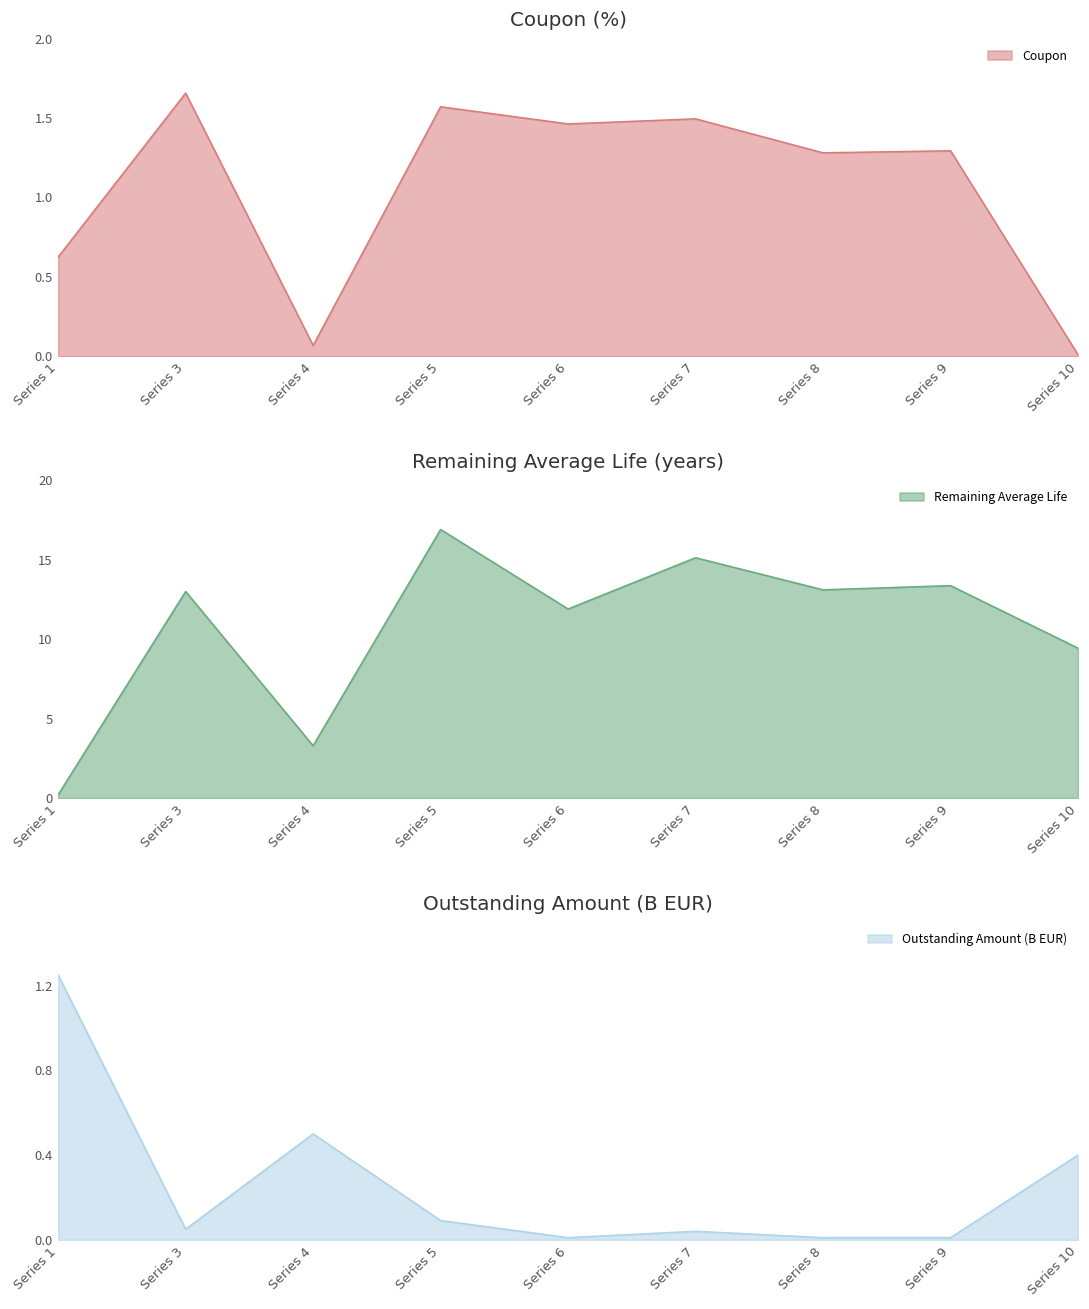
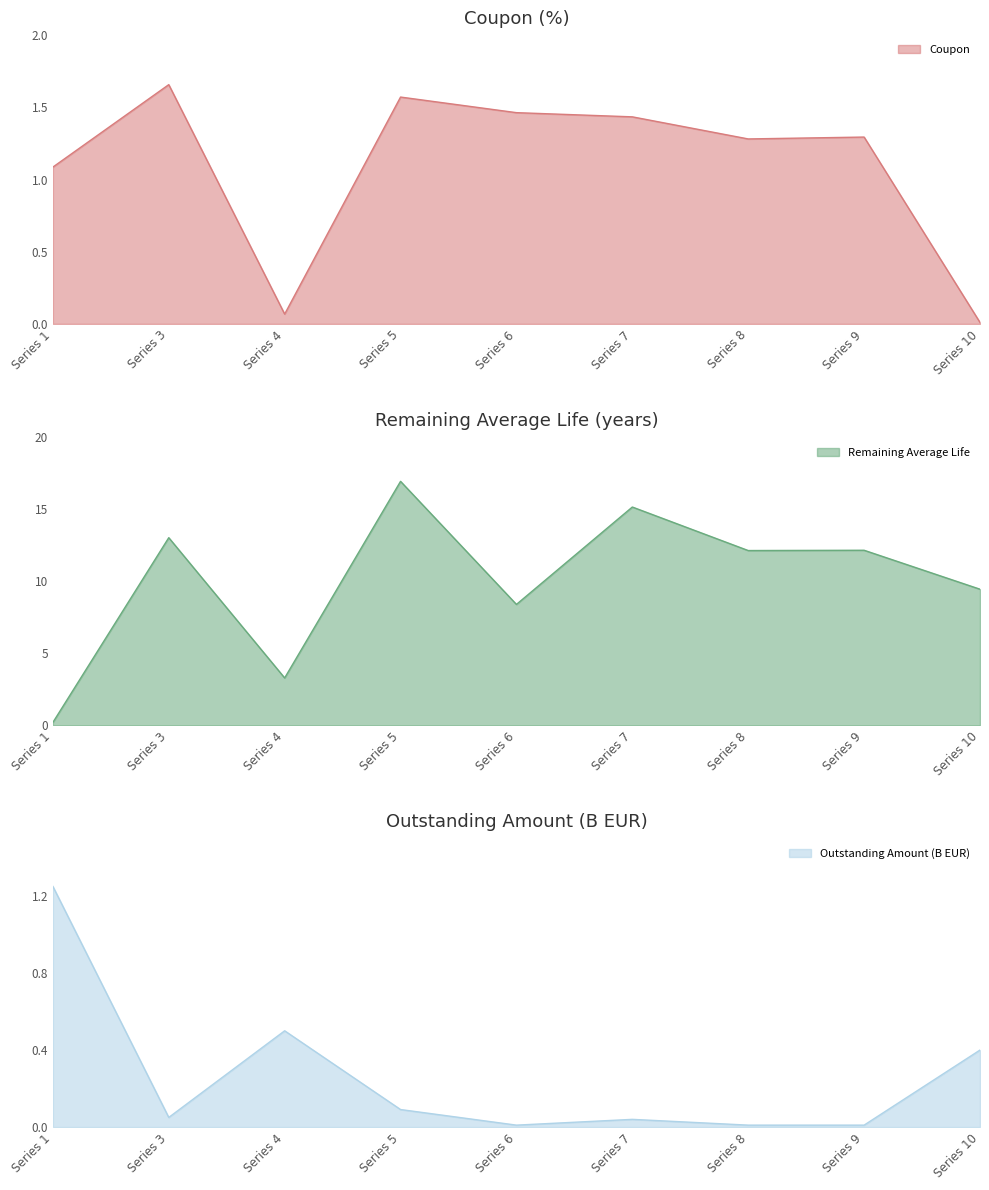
Coupon (%), Series 1: 0.63 -> 1.09
Coupon (%), Series 7: 1.50 -> 1.43
Remaining Average Life (years), Series 6: 11.9 -> 8.4
Remaining Average Life (years), Series 8: 13.1 -> 12.1
Remaining Average Life (years), Series 9: 13.4 -> 12.1
